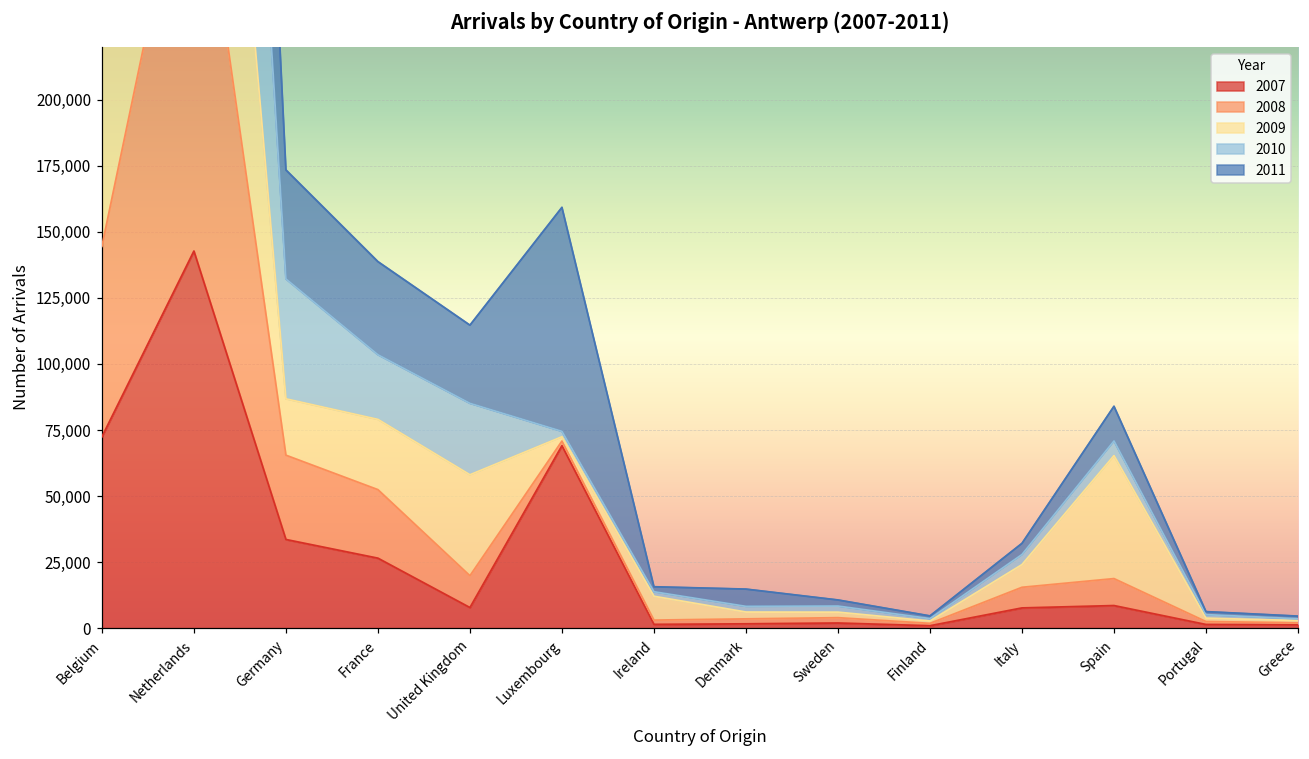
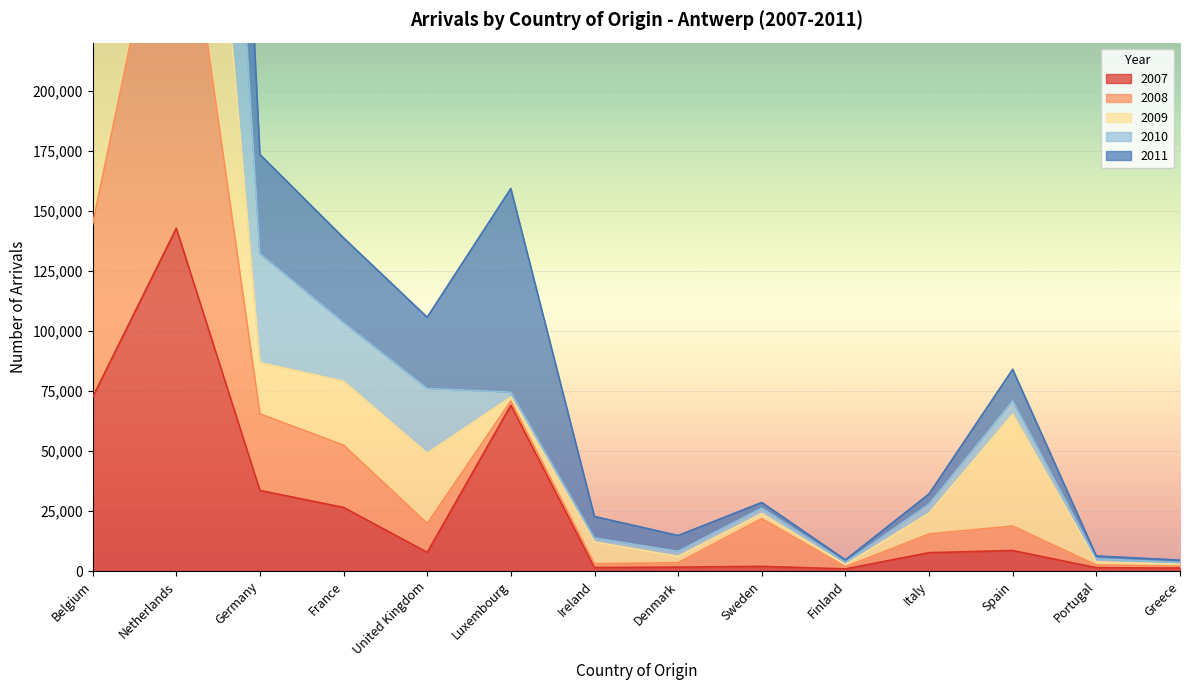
2009, United Kingdom: 38,000 -> 29,000
2011, Ireland: 2,000 -> 9,000
2008, Sweden: 2,000 -> 20,000
